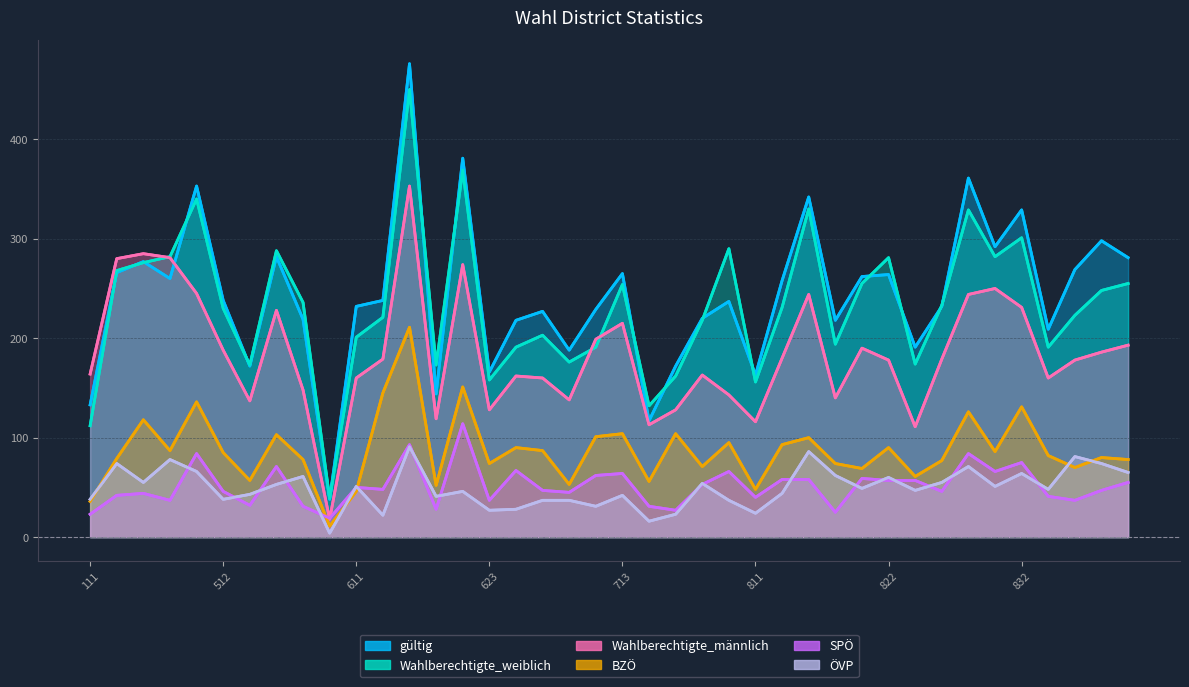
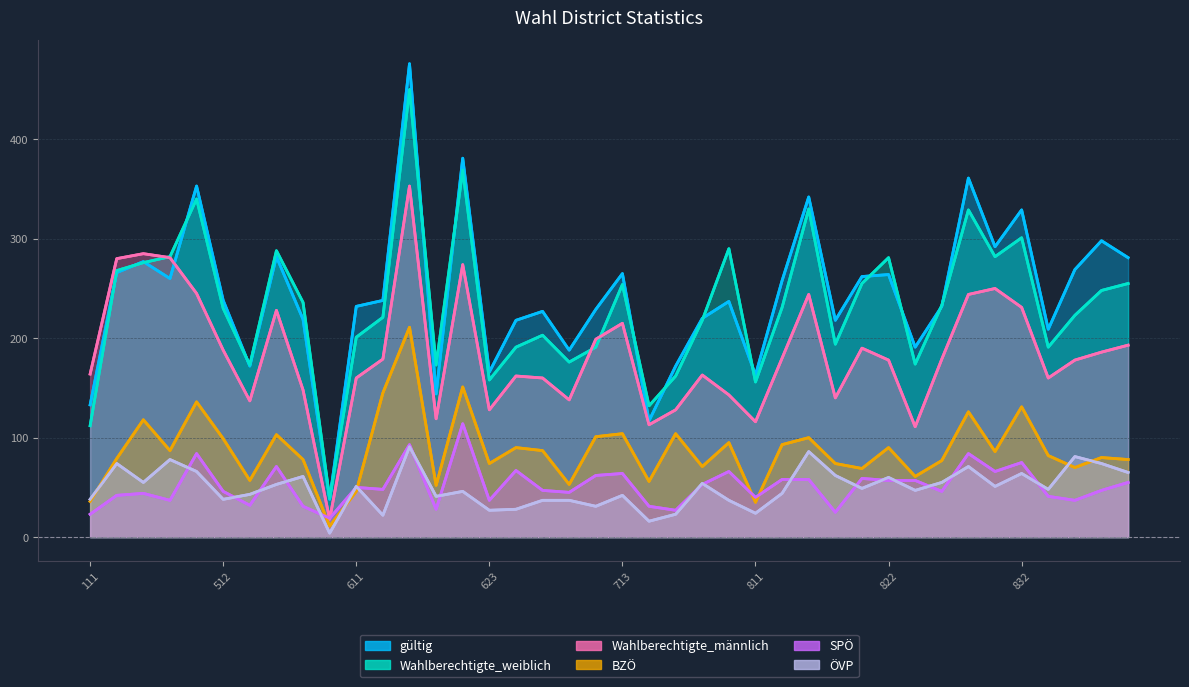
BZÖ, 512: 90 -> 100
BZÖ, 811: 50 -> 40
